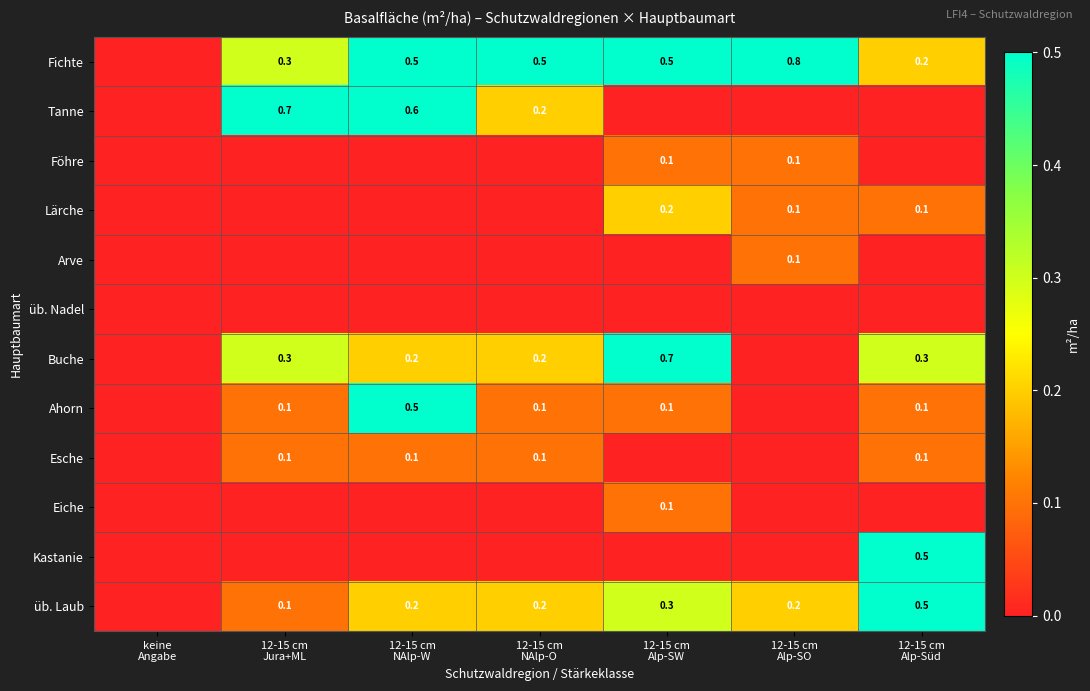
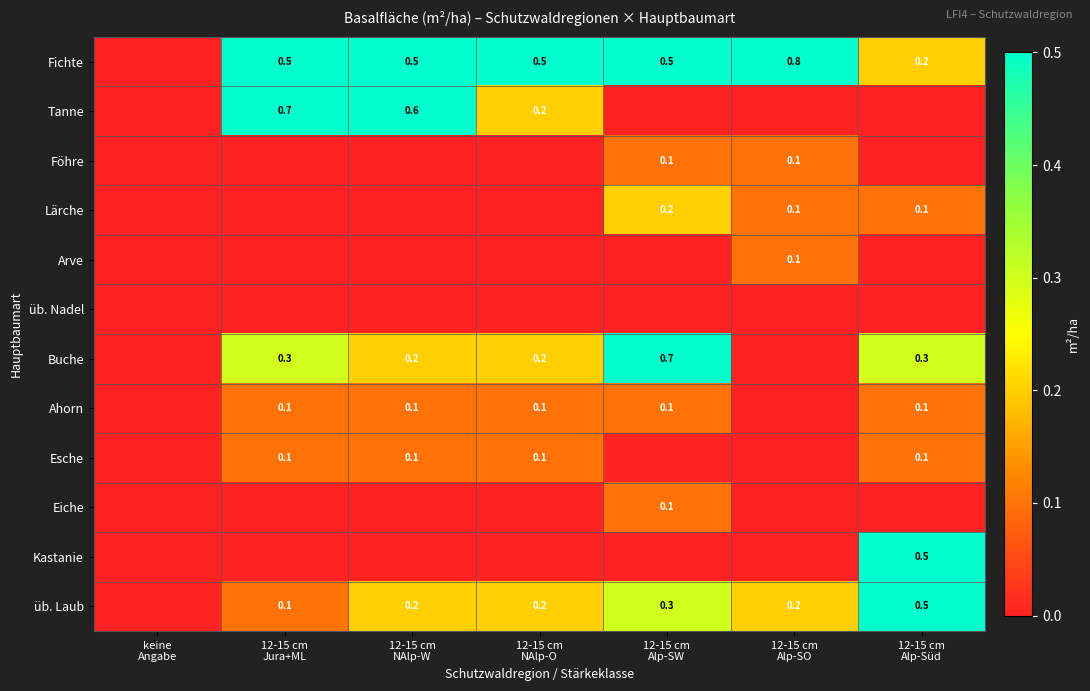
Fichte, 12-15 cm Jura+ML: 0.3 -> 0.5
Ahorn, 12-15 cm NAlp-W: 0.5 -> 0.1
